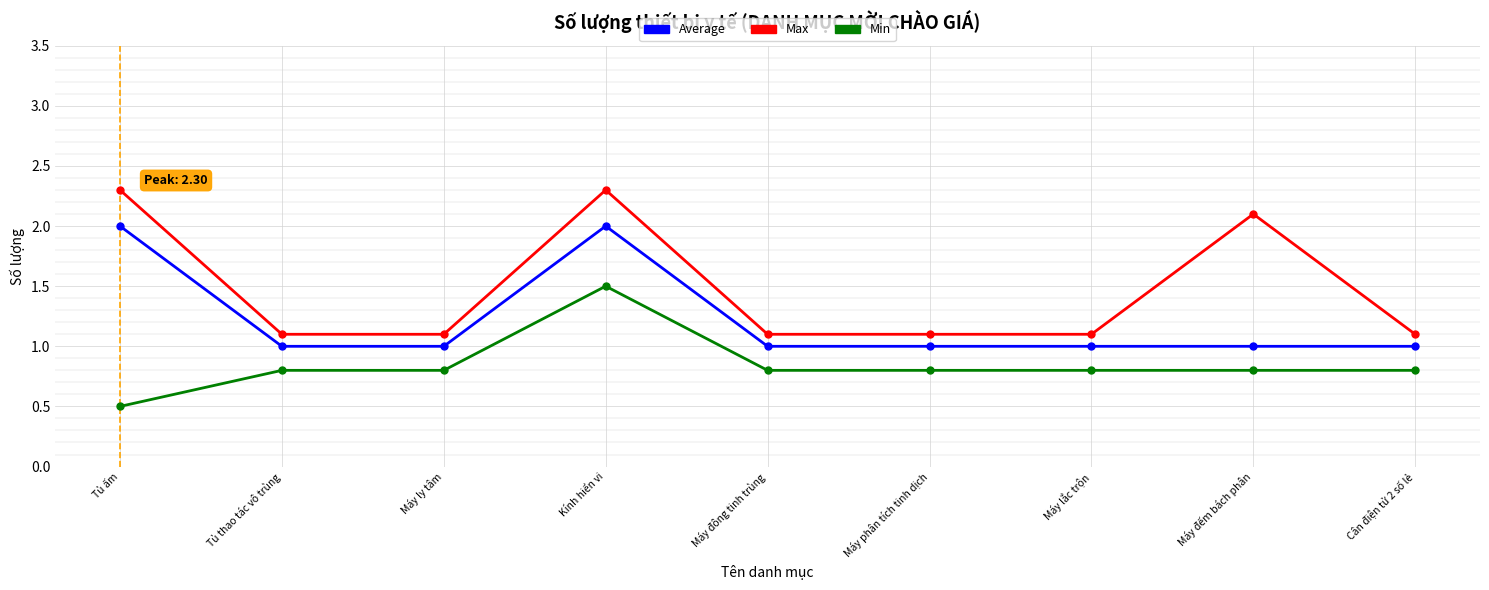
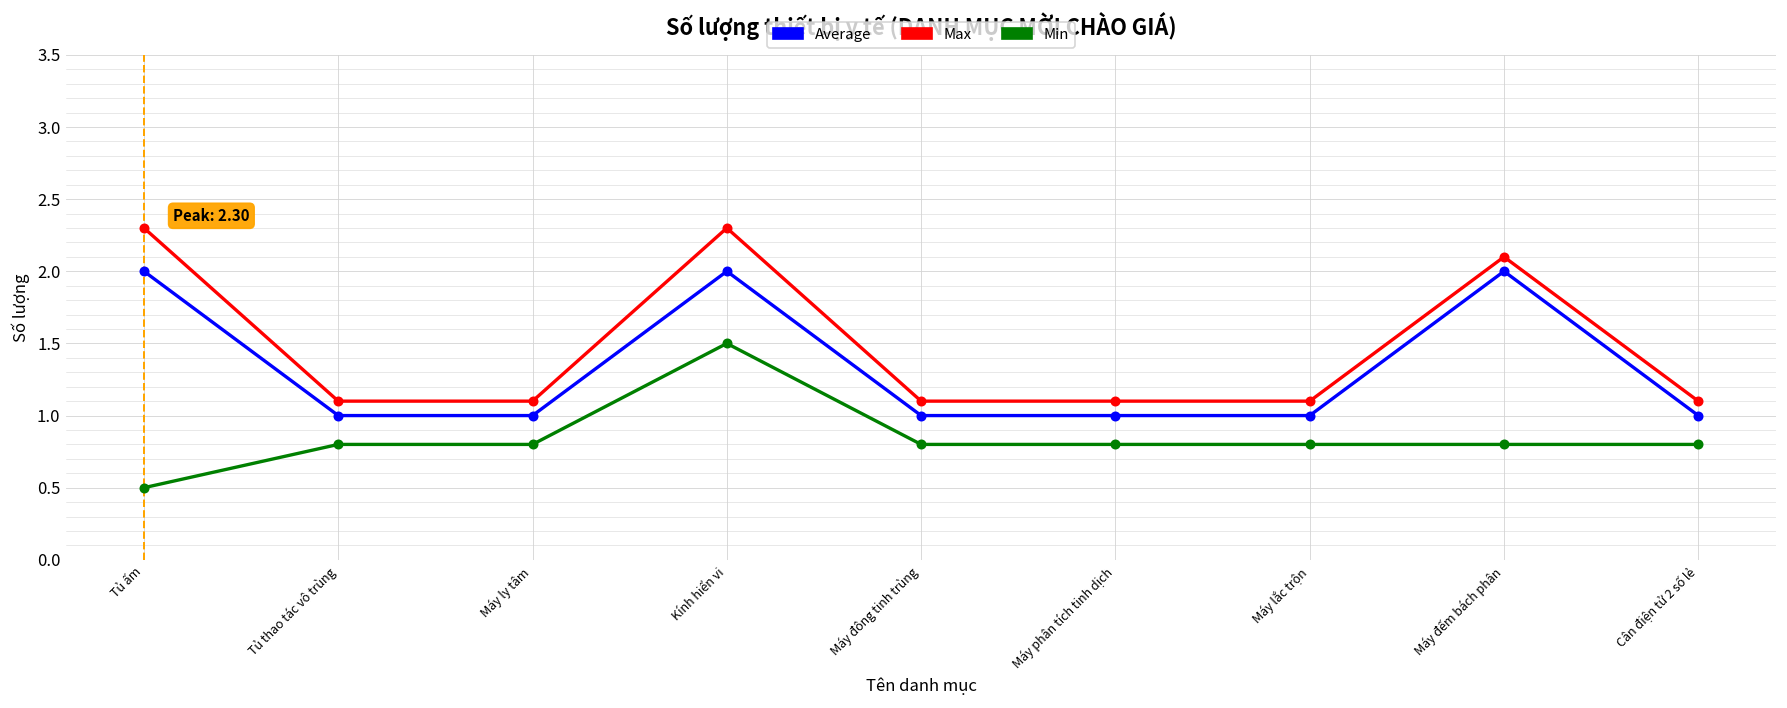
Average, Máy đếm bách phân: 1 -> 2
